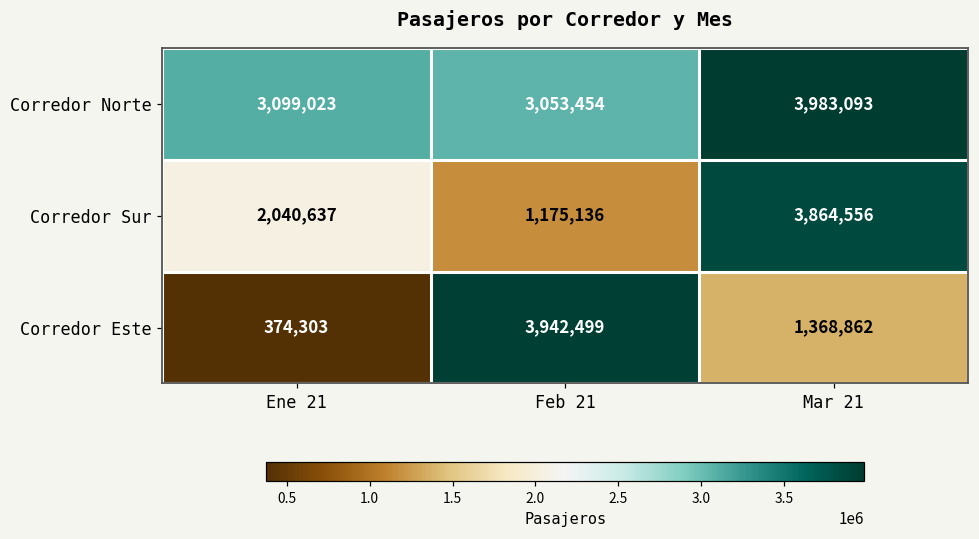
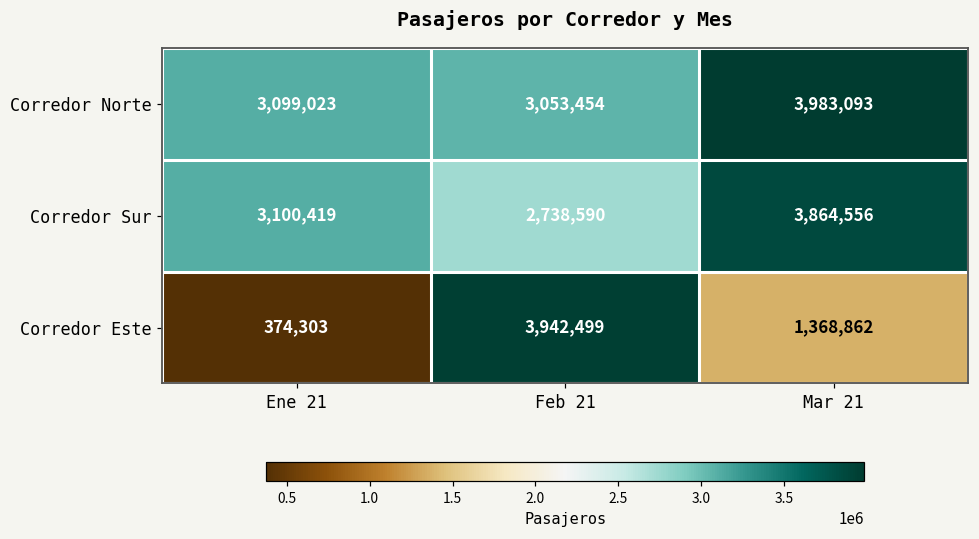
Corredor Sur, Ene 21: 2,040,637 -> 3,100,419
Corredor Sur, Feb 21: 1,175,136 -> 2,738,590
